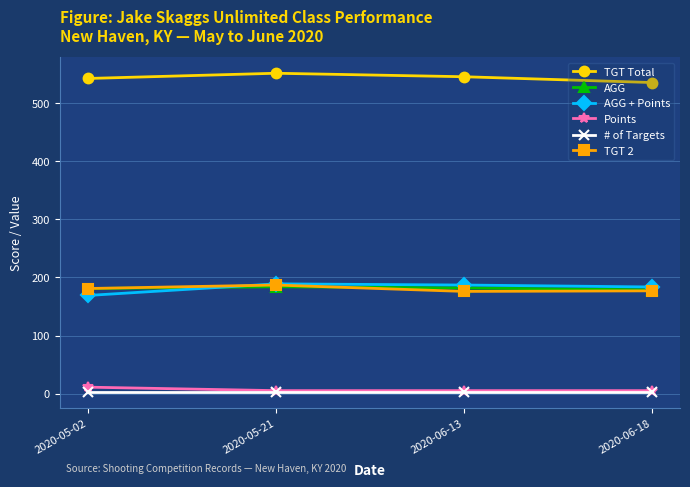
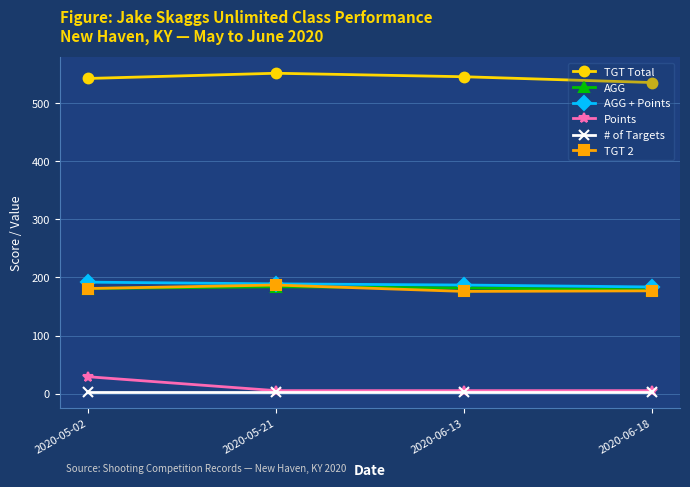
AGG + Points, 2020-05-02: 170 -> 190
Points, 2020-05-02: 10 -> 30
